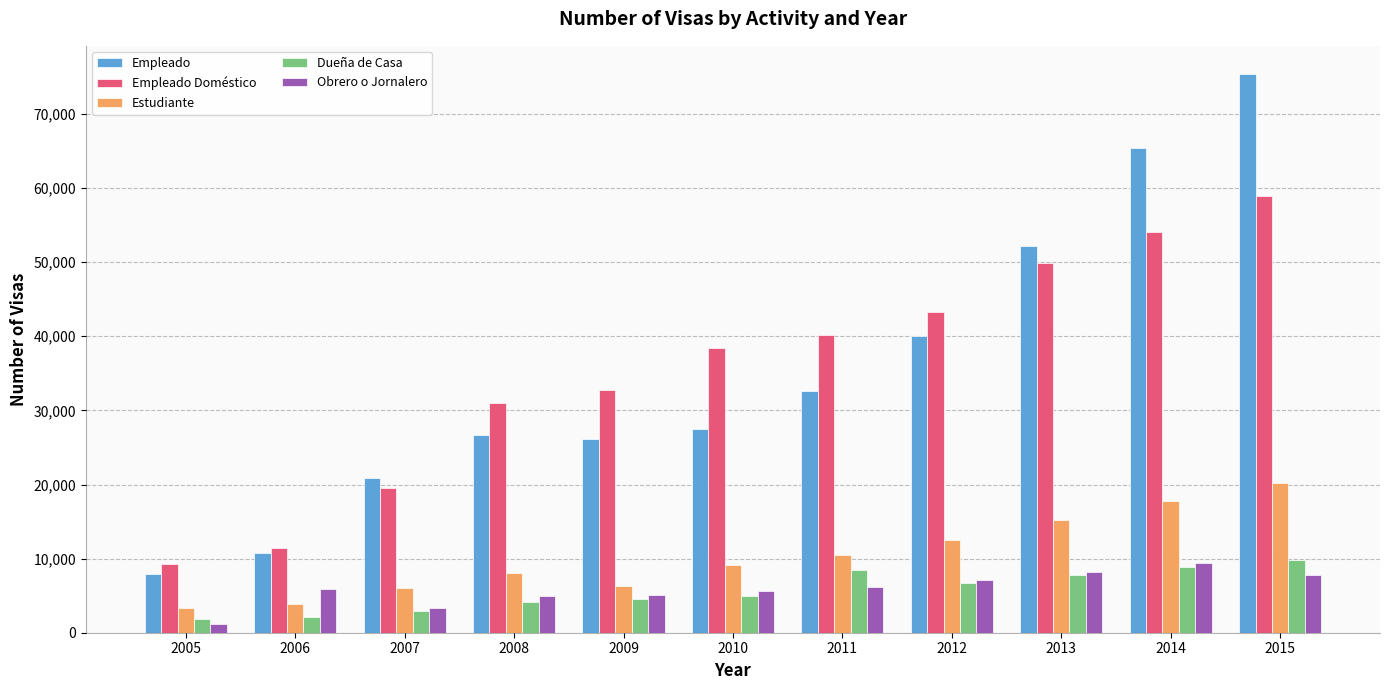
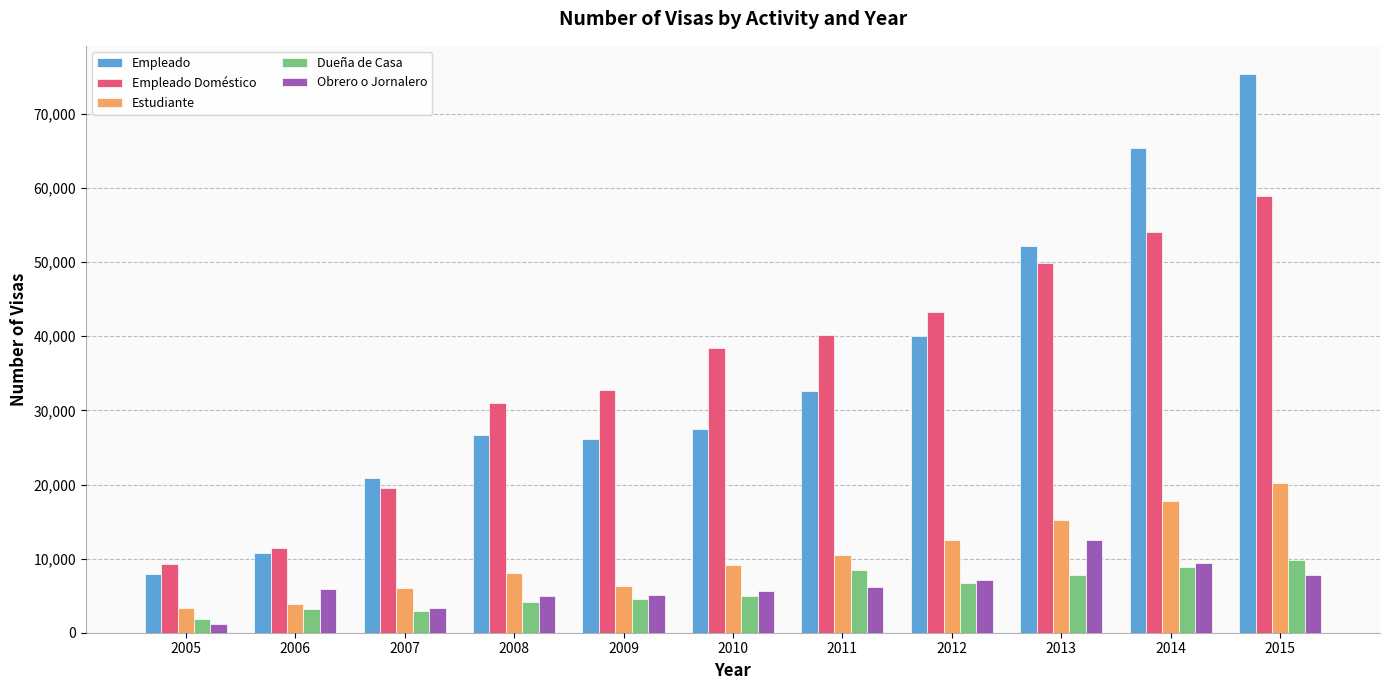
Dueña de Casa, 2006: 2,000 -> 3,000
Obrero o Jornalero, 2013: 8,000 -> 13,000
